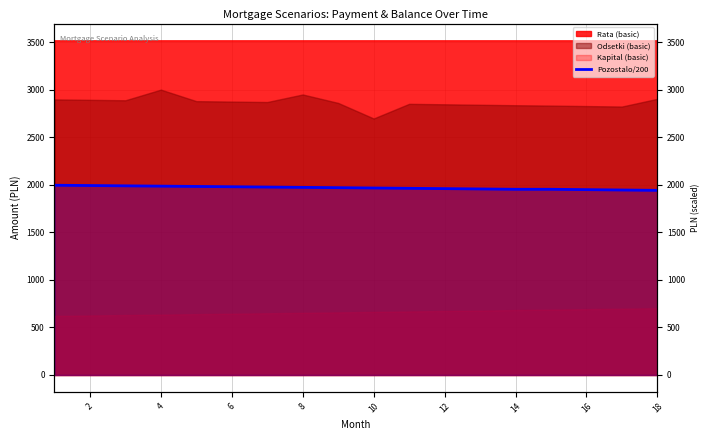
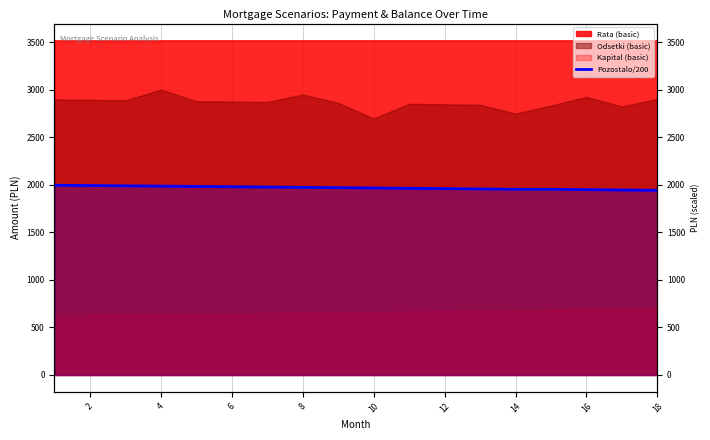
Odsetki (basic), 14: 2840 -> 2750
Odsetki (basic), 16: 2800 -> 2900
